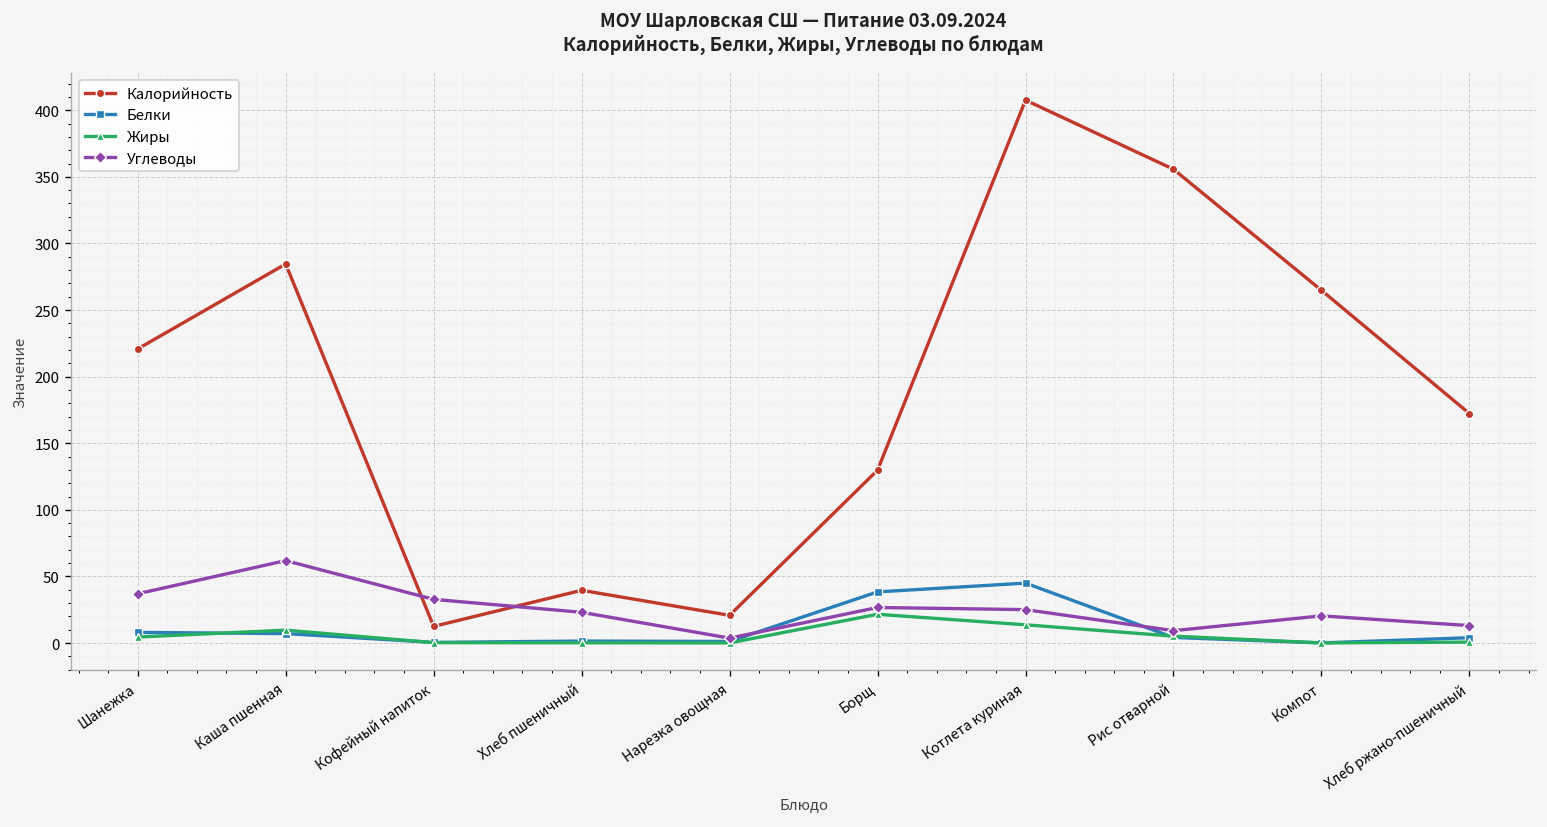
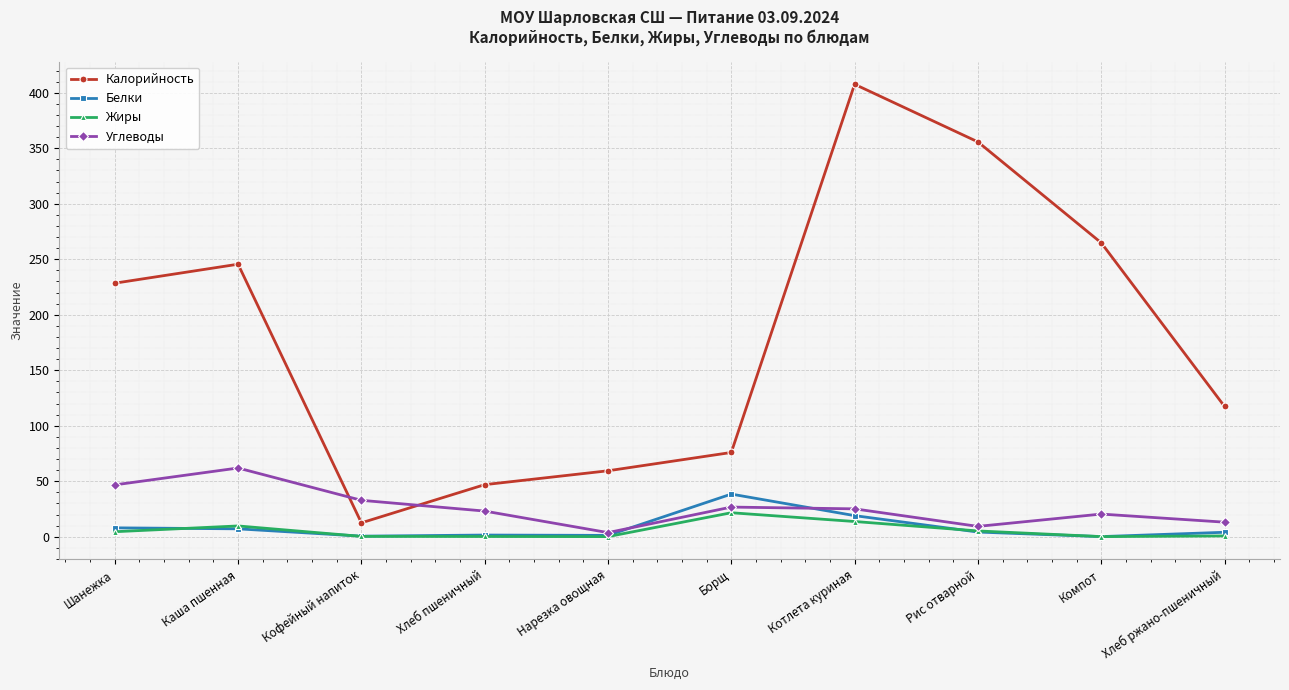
Калорийность, Шанежка: 221 -> 228
Углеводы, Шанежка: 37 -> 47
Калорийность, Каша пшенная: 285 -> 246
Калорийность, Хлеб пшеничный: 40 -> 47
Калорийность, Нарезка овощная: 21 -> 59
Калорийность, Борщ: 130 -> 76
Белки, Котлета куриная: 45 -> 19
Калорийность, Хлеб ржано-пшеничный: 172 -> 117
